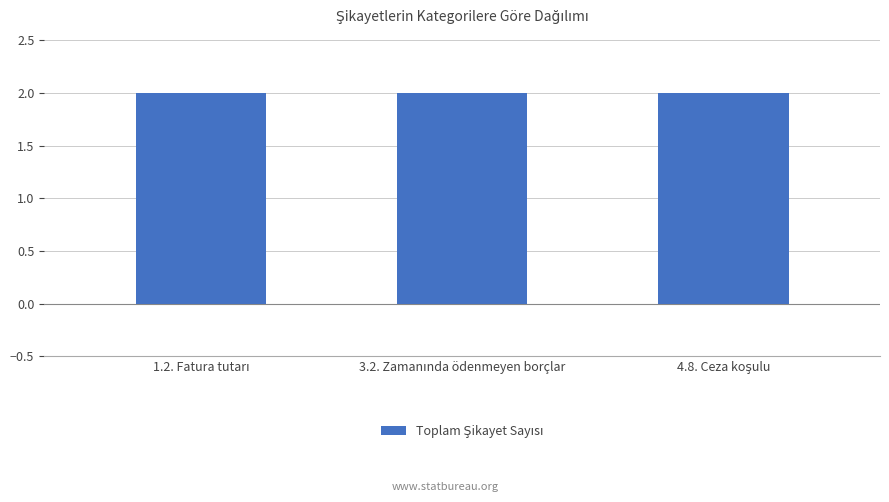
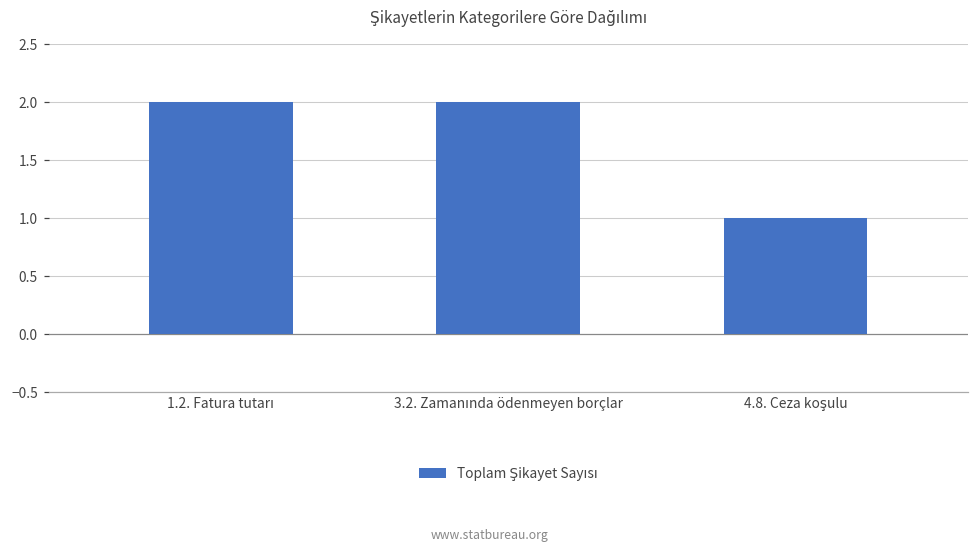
4.8. Ceza koşulu: 2 -> 1
